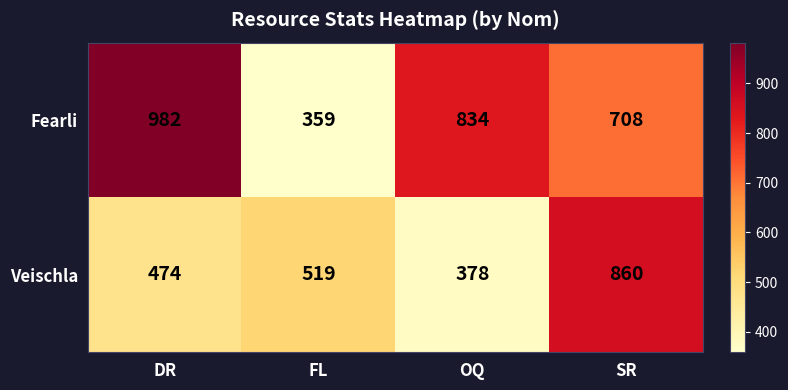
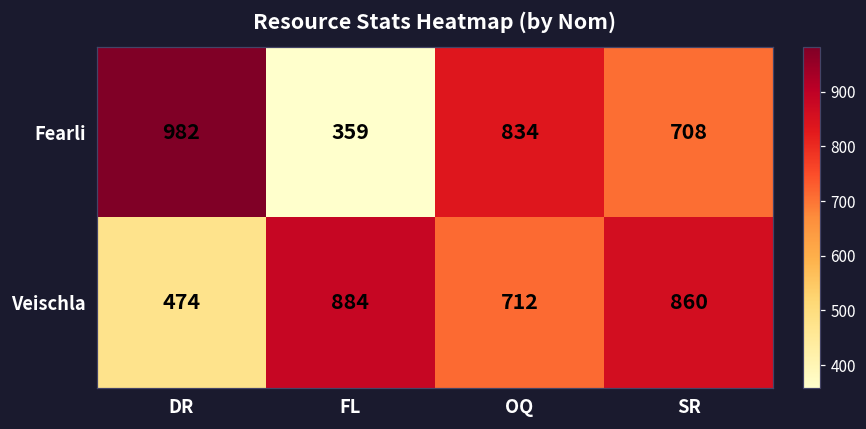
Veischla, FL: 519 -> 884
Veischla, OQ: 378 -> 712
